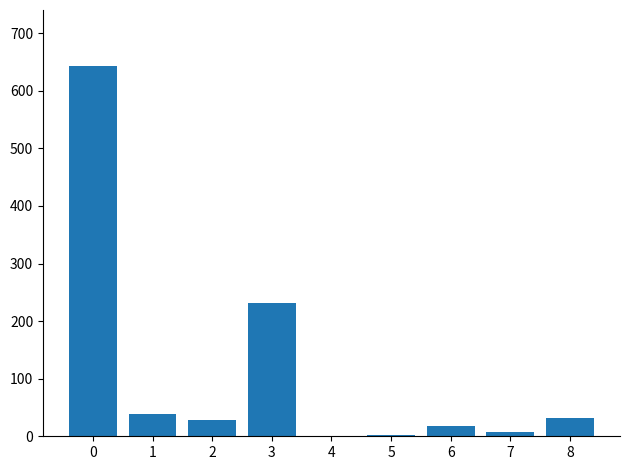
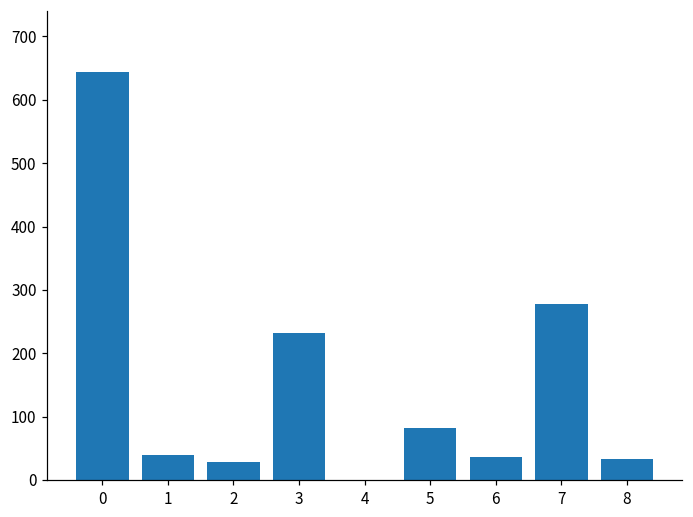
5: 0 -> 80
6: 20 -> 40
7: 10 -> 280
